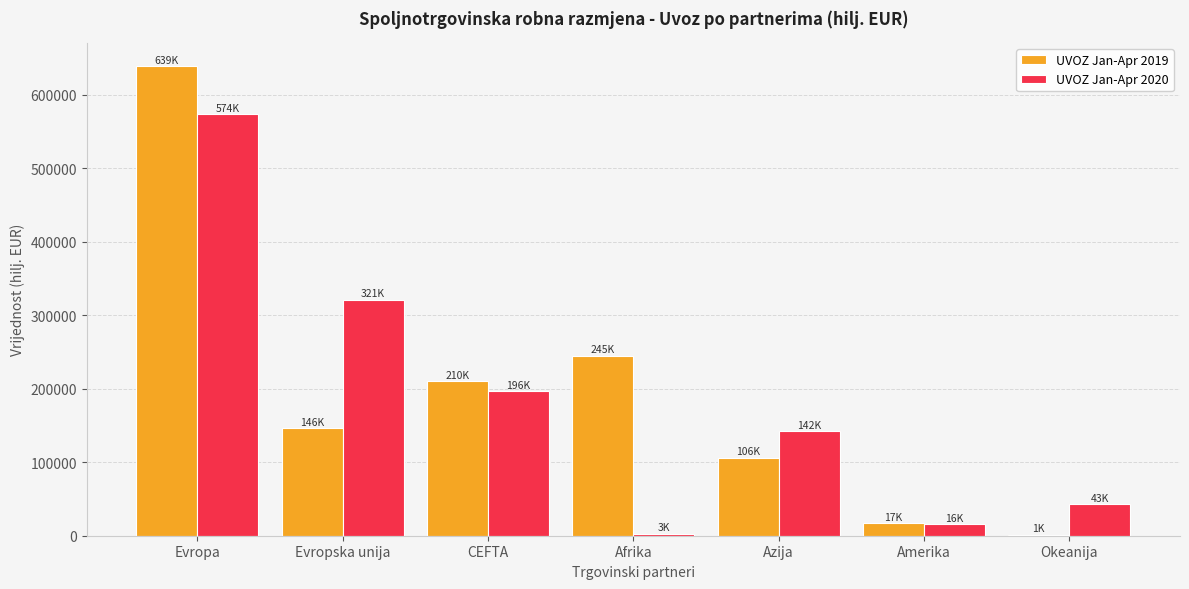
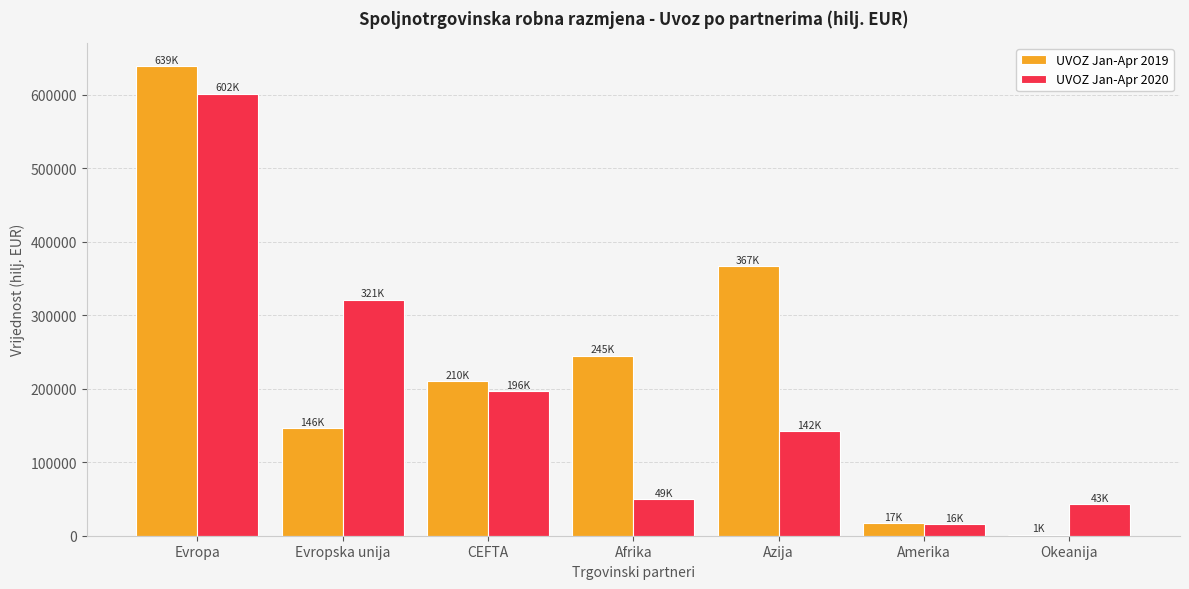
UVOZ Jan-Apr 2020, Evropa: 574K -> 602K
UVOZ Jan-Apr 2020, Afrika: 3K -> 49K
UVOZ Jan-Apr 2019, Azija: 106K -> 367K
